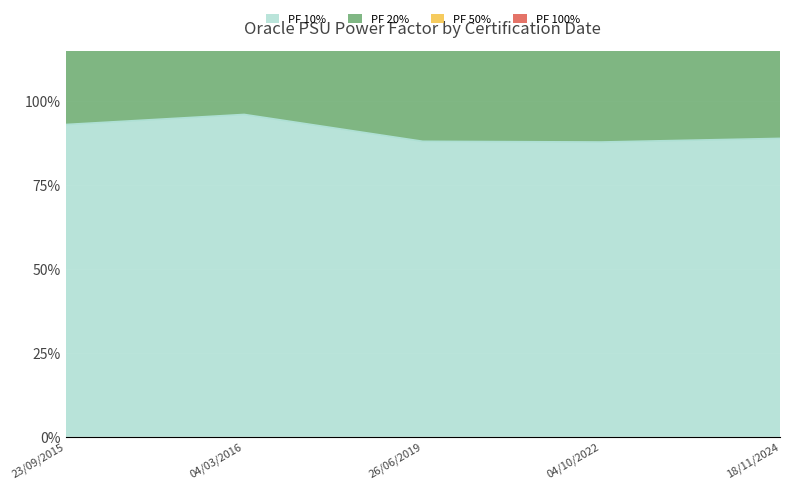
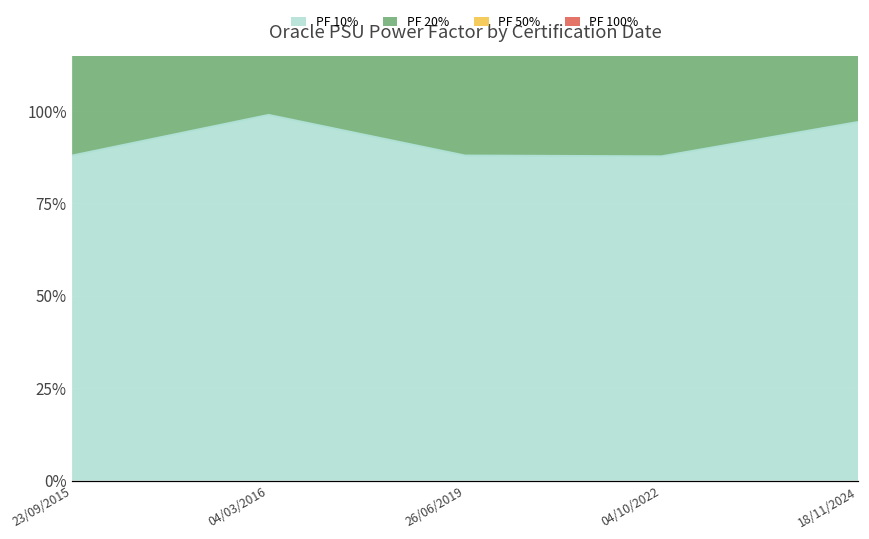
PF 10%, 23/09/2015: 93% -> 88%
PF 10%, 04/03/2016: 96% -> 99%
PF 10%, 18/11/2024: 89% -> 97%
